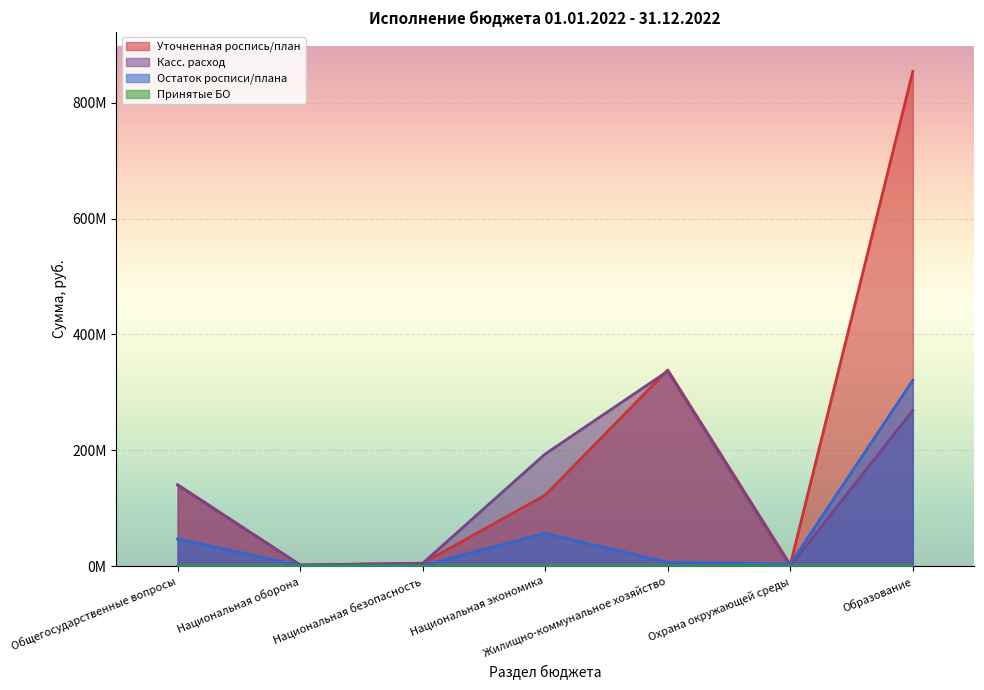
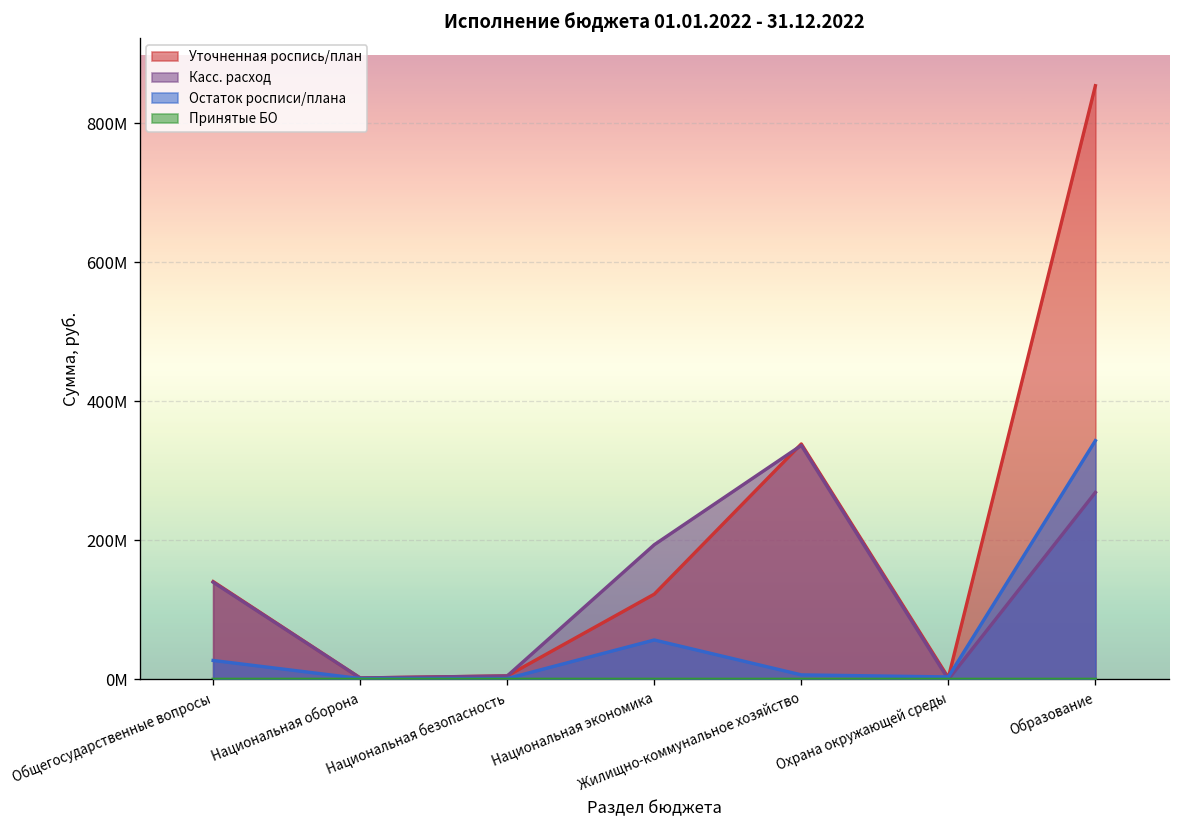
Остаток росписи/плана, Общегосударственные вопросы: 50000000 -> 30000000
Остаток росписи/плана, Образование: 320000000 -> 340000000
